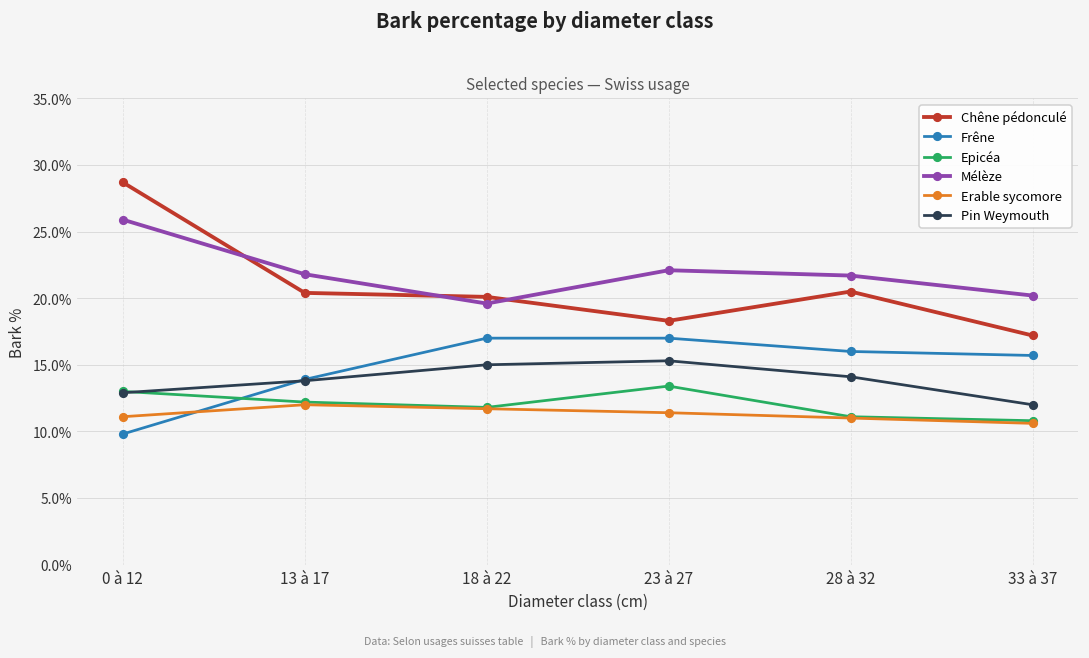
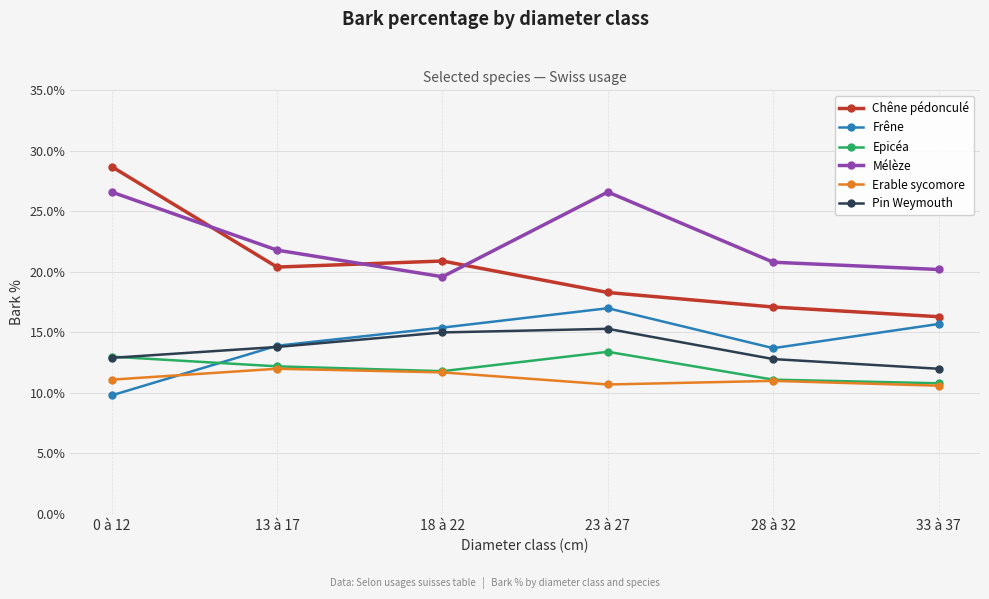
Mélèze, 0 à 12: 25.9% -> 26.6%
Chêne pédonculé, 18 à 22: 20.1% -> 20.9%
Frêne, 18 à 22: 17.0% -> 15.4%
Mélèze, 23 à 27: 22.1% -> 26.6%
Erable sycomore, 23 à 27: 11.4% -> 10.7%
Chêne pédonculé, 28 à 32: 20.5% -> 17.1%
Frêne, 28 à 32: 16.0% -> 13.7%
Mélèze, 28 à 32: 21.7% -> 20.8%
Pin Weymouth, 28 à 32: 14.1% -> 12.8%
Chêne pédonculé, 33 à 37: 17.2% -> 16.3%
